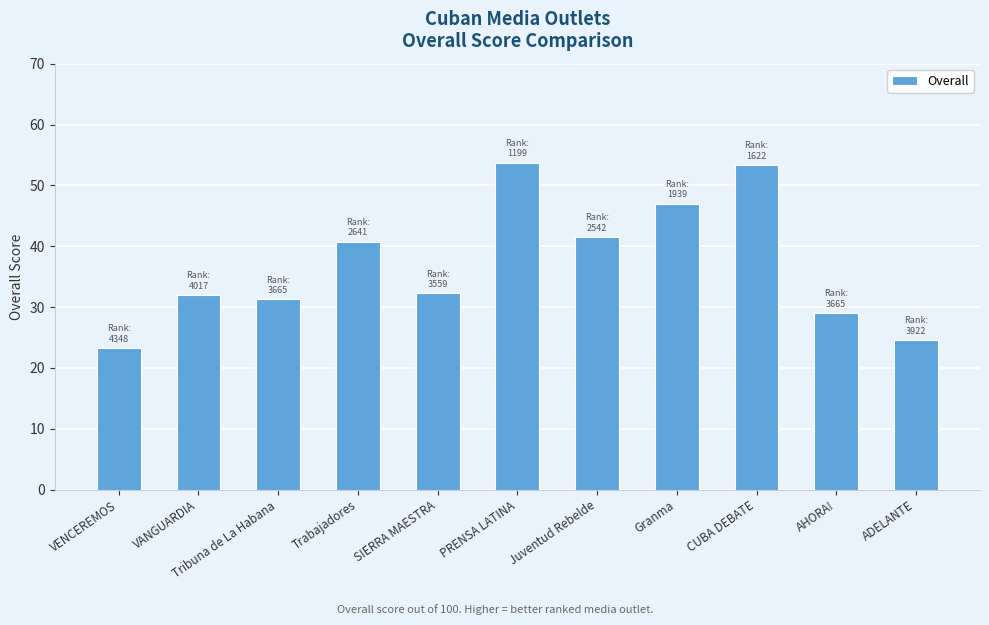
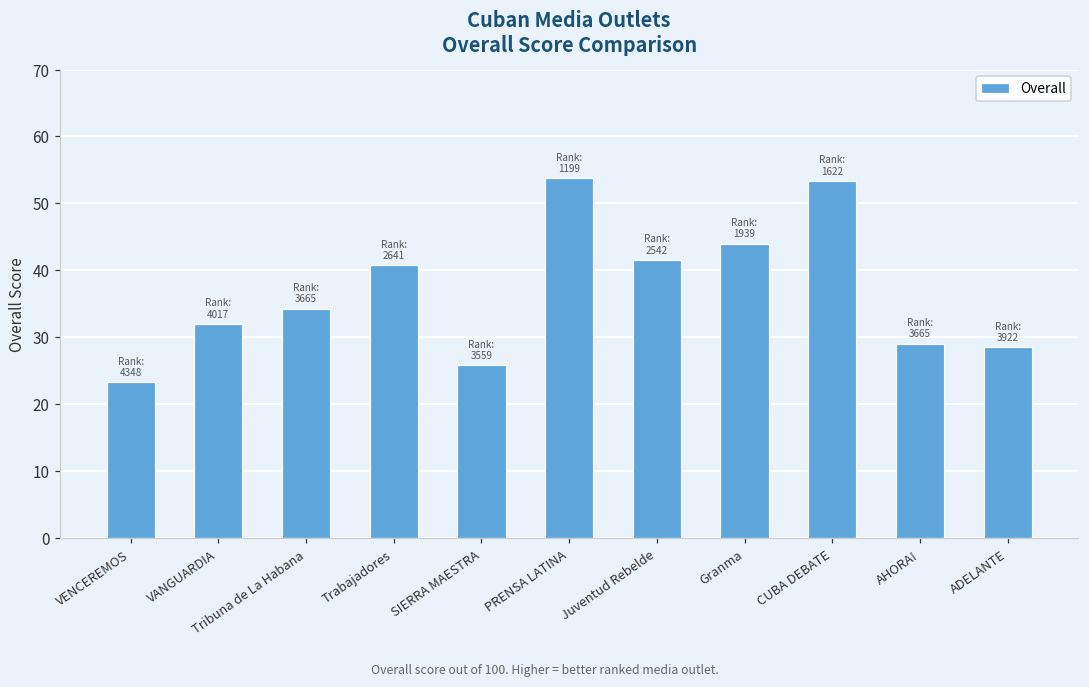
Tribuna de La Habana: 31 -> 34
SIERRA MAESTRA: 32 -> 26
Granma: 47 -> 44
ADELANTE: 25 -> 29
